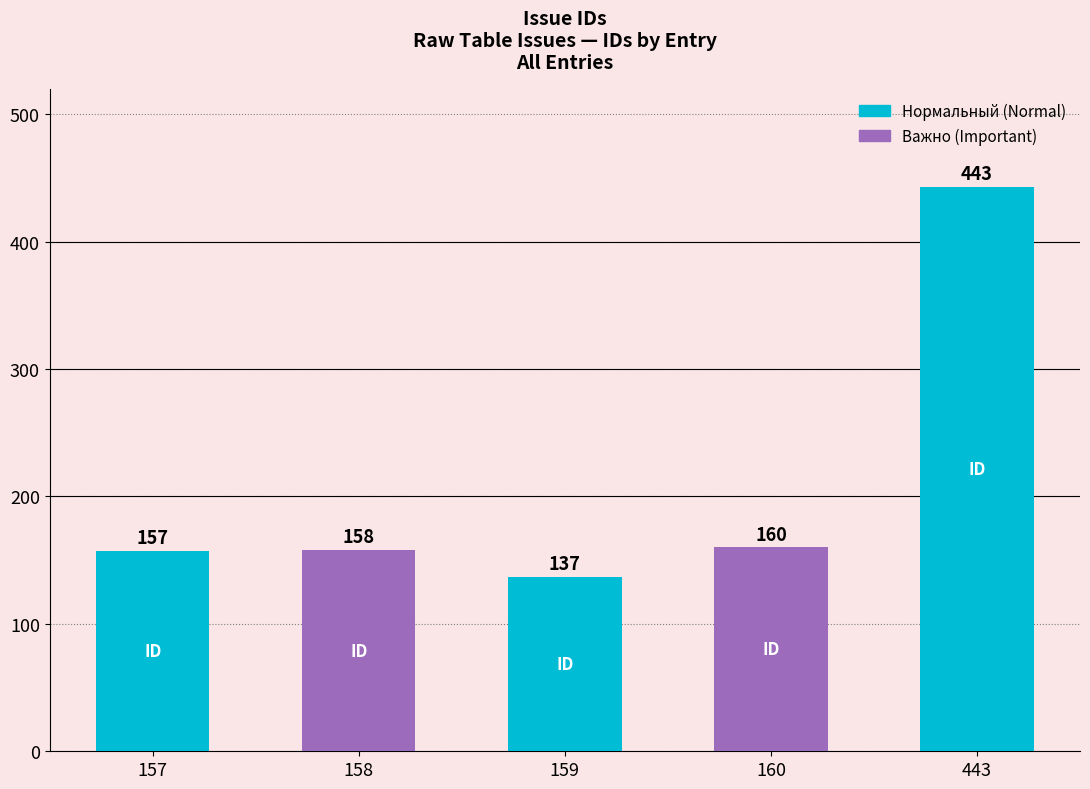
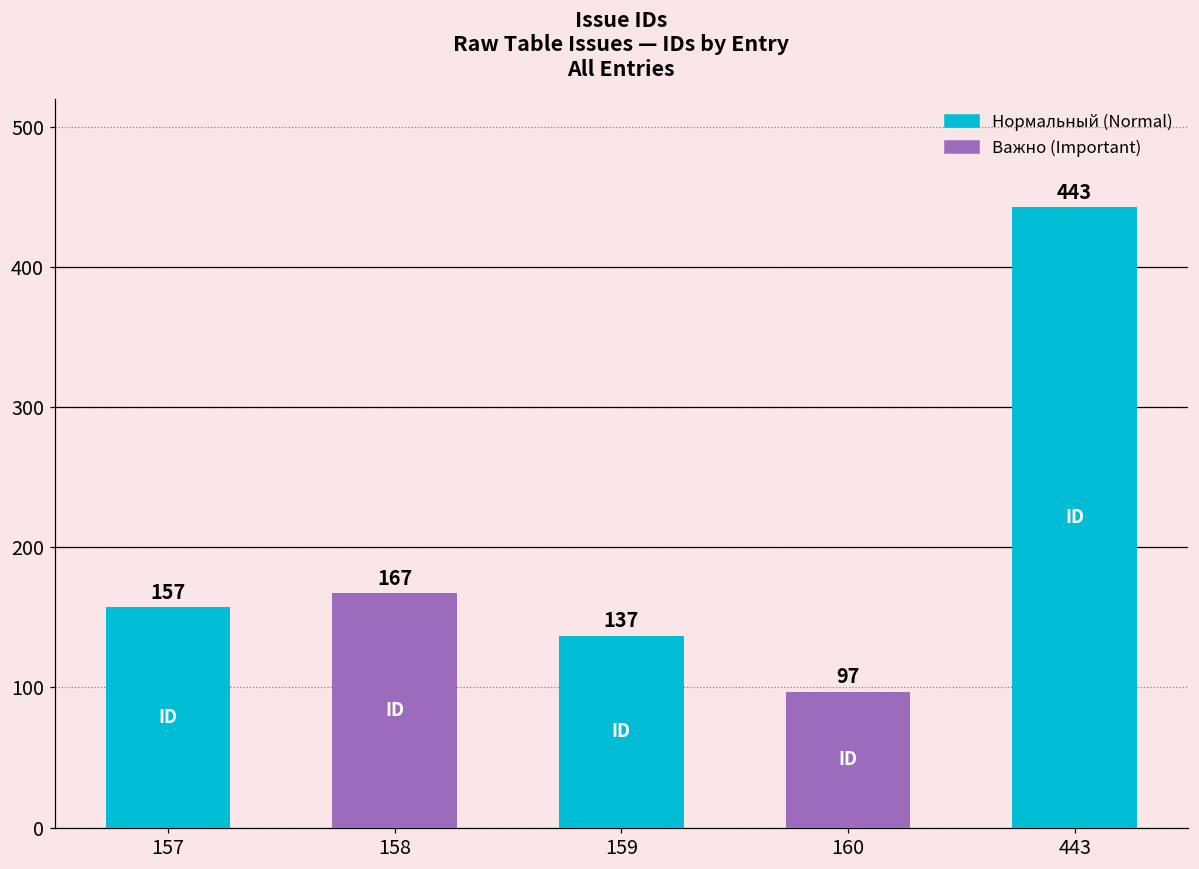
158: 158 -> 167
160: 160 -> 97
